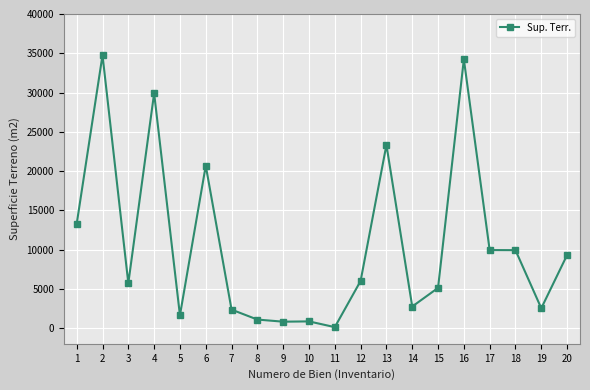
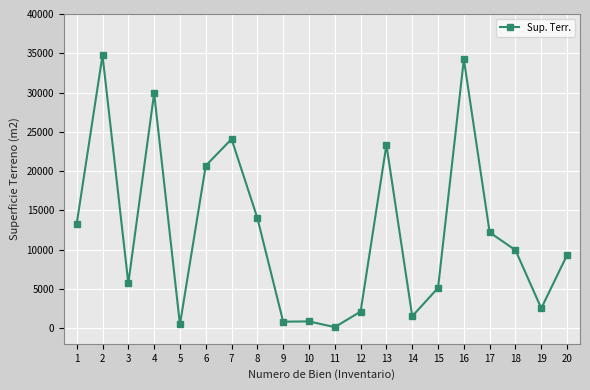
5: 2000 -> 0
7: 2000 -> 24000
8: 1000 -> 14000
12: 6000 -> 2000
14: 3000 -> 2000
17: 10000 -> 12000
